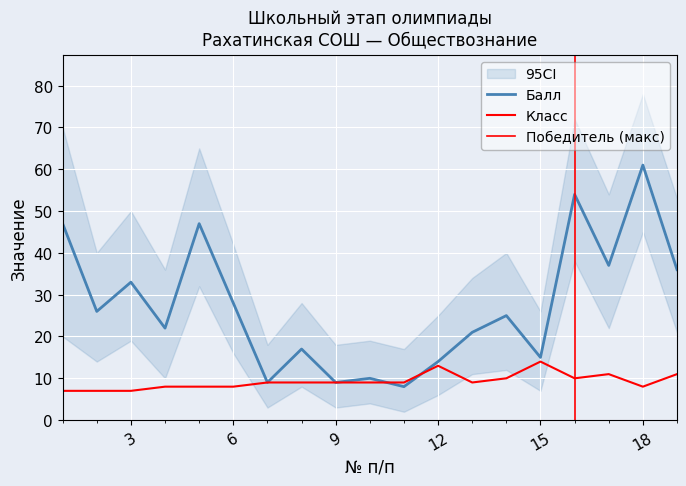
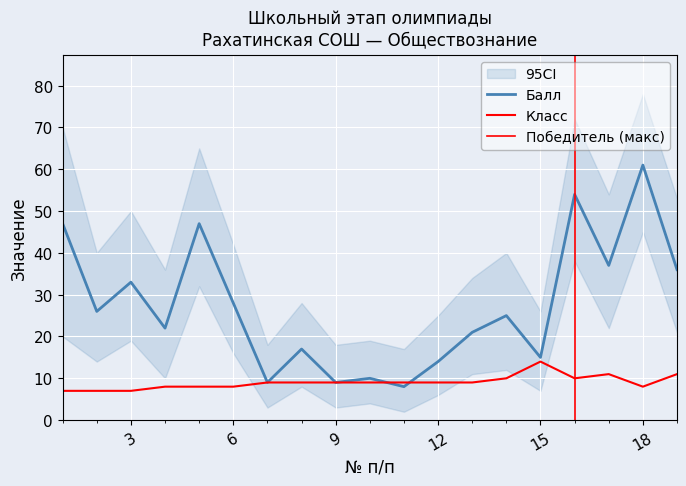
Класс, 12: 13 -> 9
